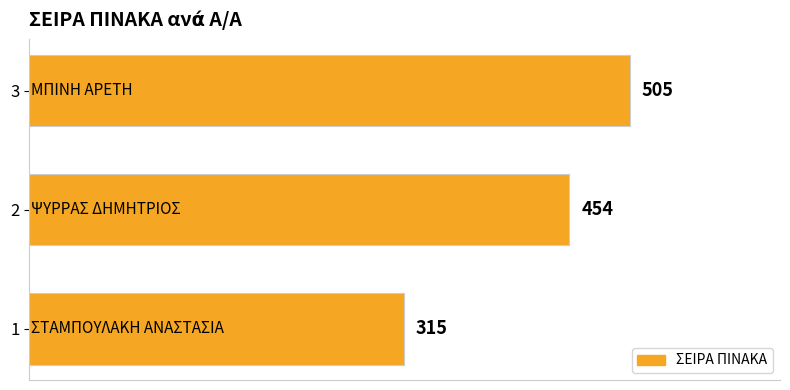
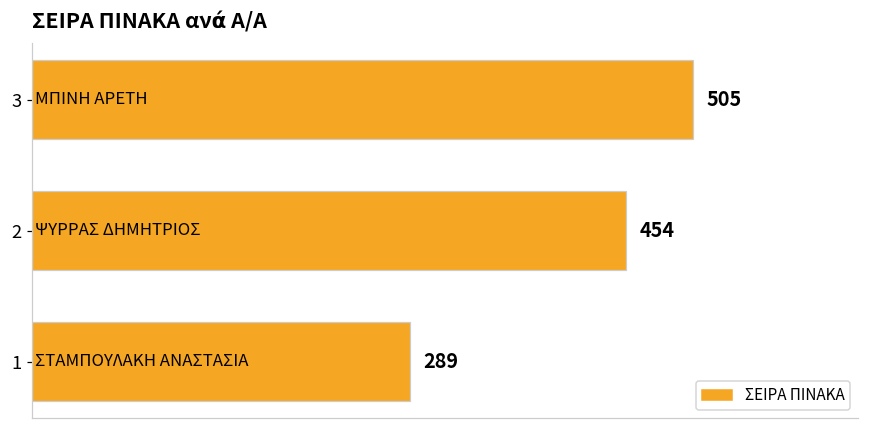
1: 315 -> 289
